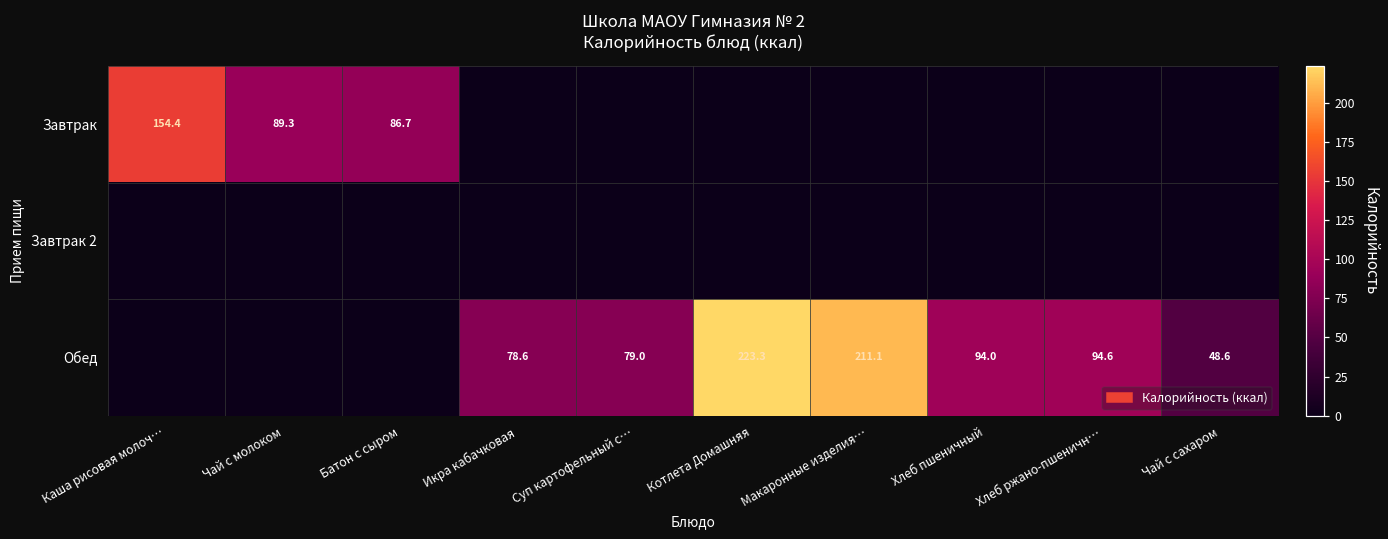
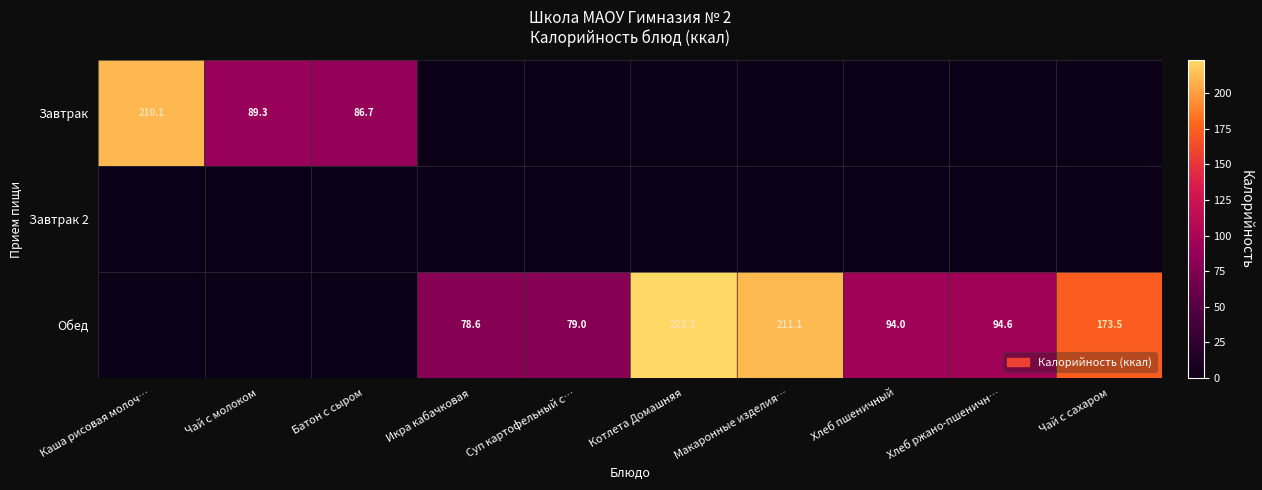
Завтрак, Каша рисовая молоч…: 154.4 -> 210.1
Обед, Чай с сахаром: 48.6 -> 173.5
